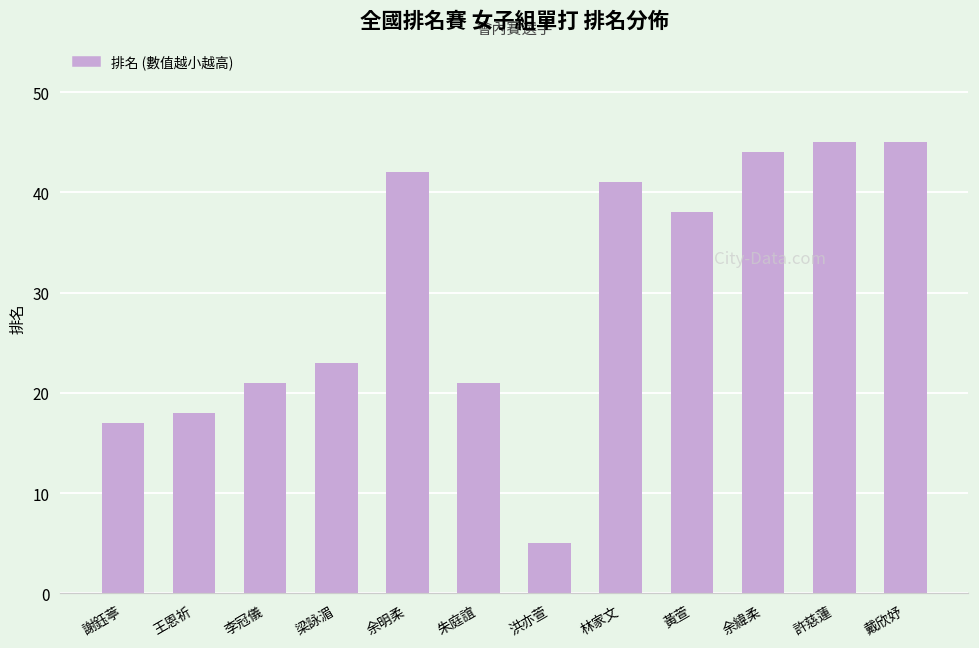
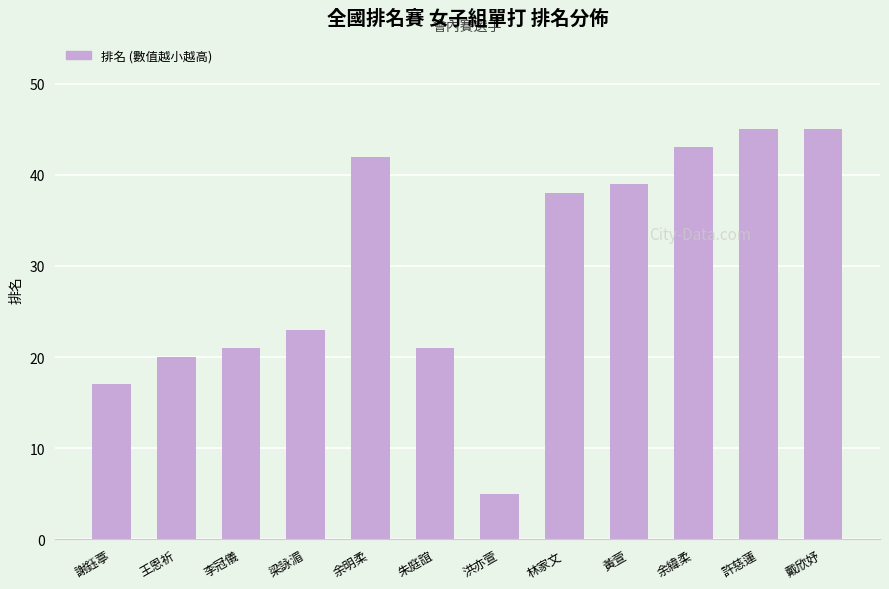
王恩祈: 18 -> 20
林家文: 41 -> 38
黃萱: 38 -> 39
余緯柔: 44 -> 43
